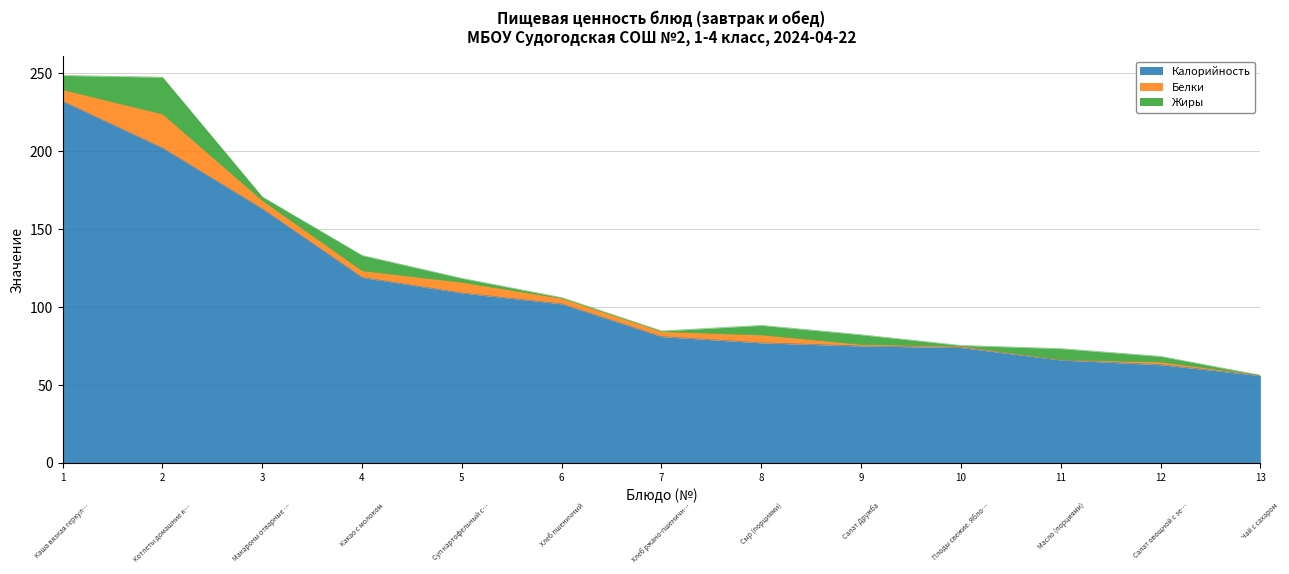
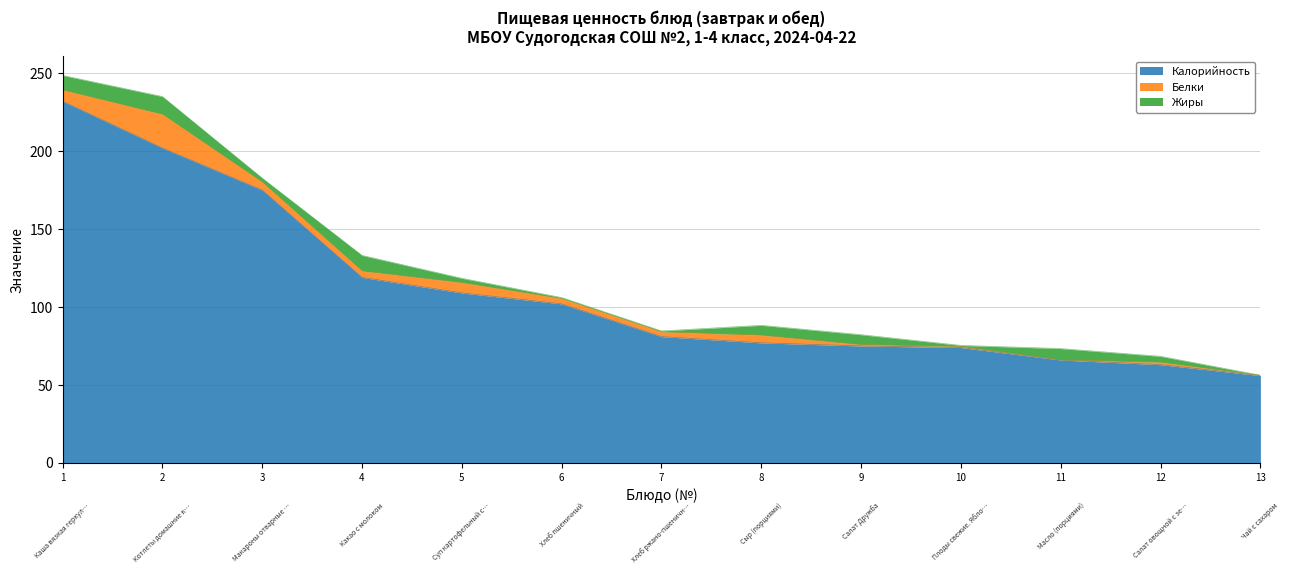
Жиры, 2: 24 -> 11
Калорийность, 3: 163 -> 175
